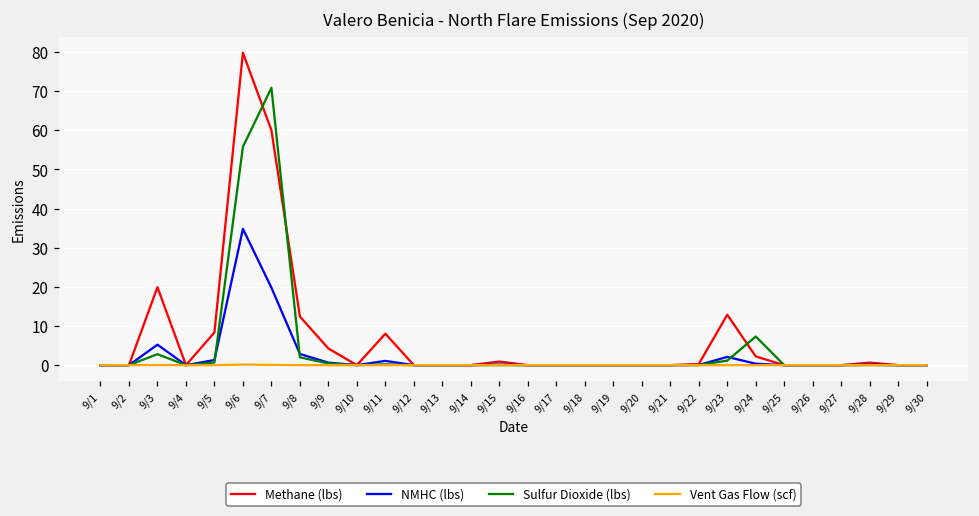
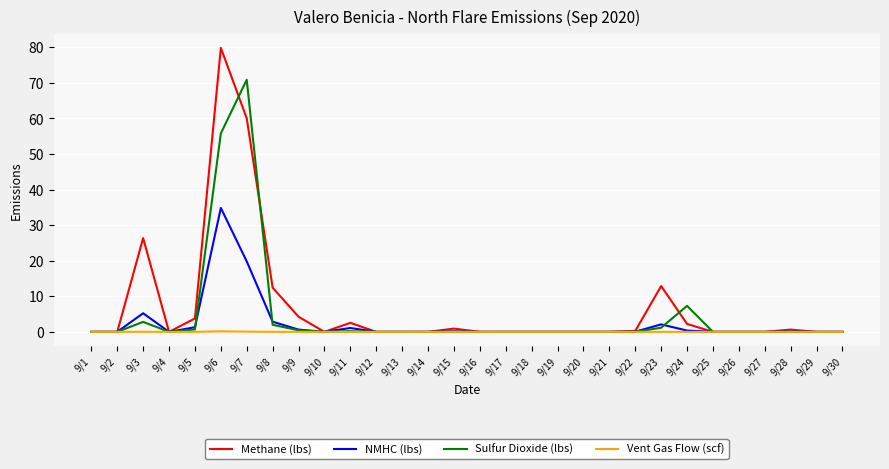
Methane (lbs), 9/3: 20 -> 26
Methane (lbs), 9/5: 8 -> 4
Methane (lbs), 9/11: 8 -> 3
